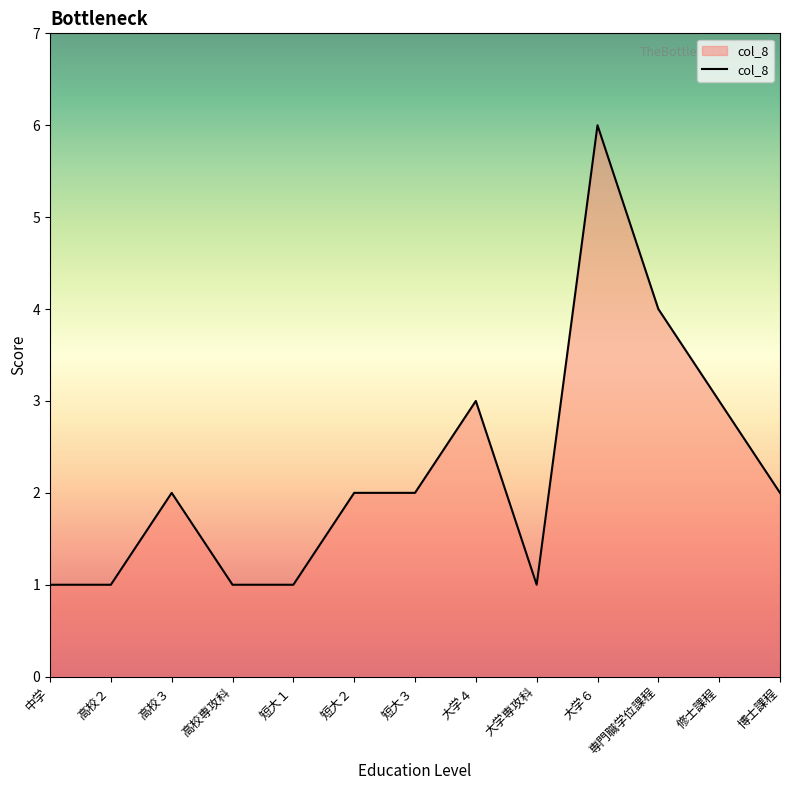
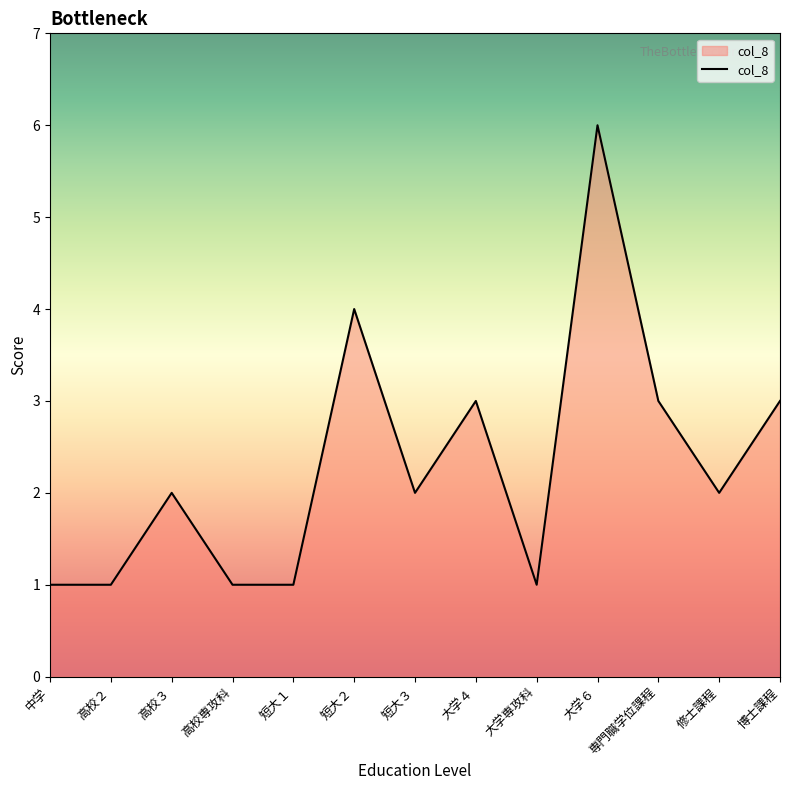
短大２: 2 -> 4
専門職学位課程: 4 -> 3
修士課程: 3 -> 2
博士課程: 2 -> 3
